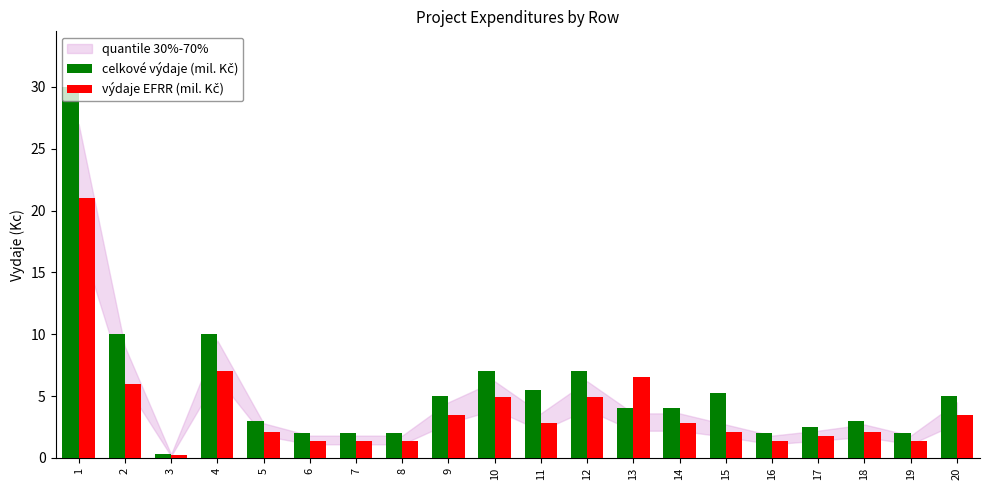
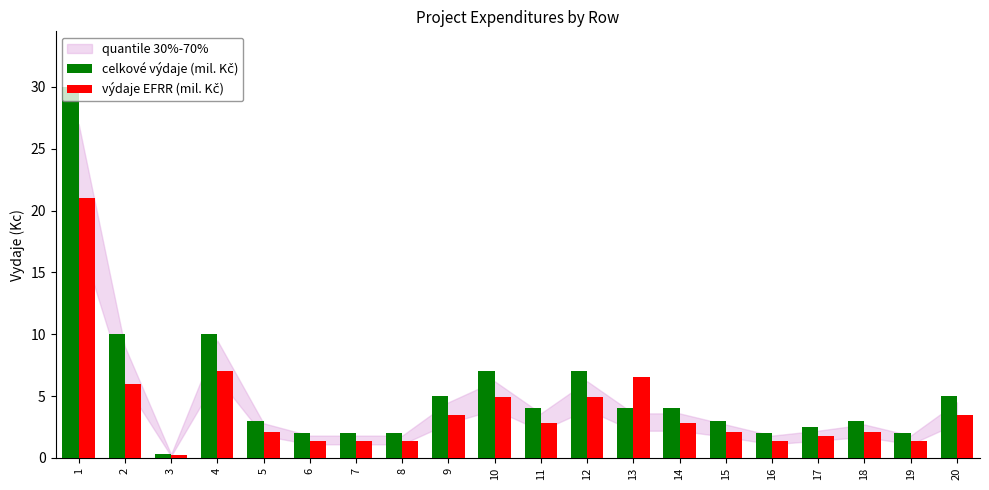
celkové výdaje (mil. Kč), 11: 5.5 -> 4.0
celkové výdaje (mil. Kč), 15: 5.2 -> 3.0
